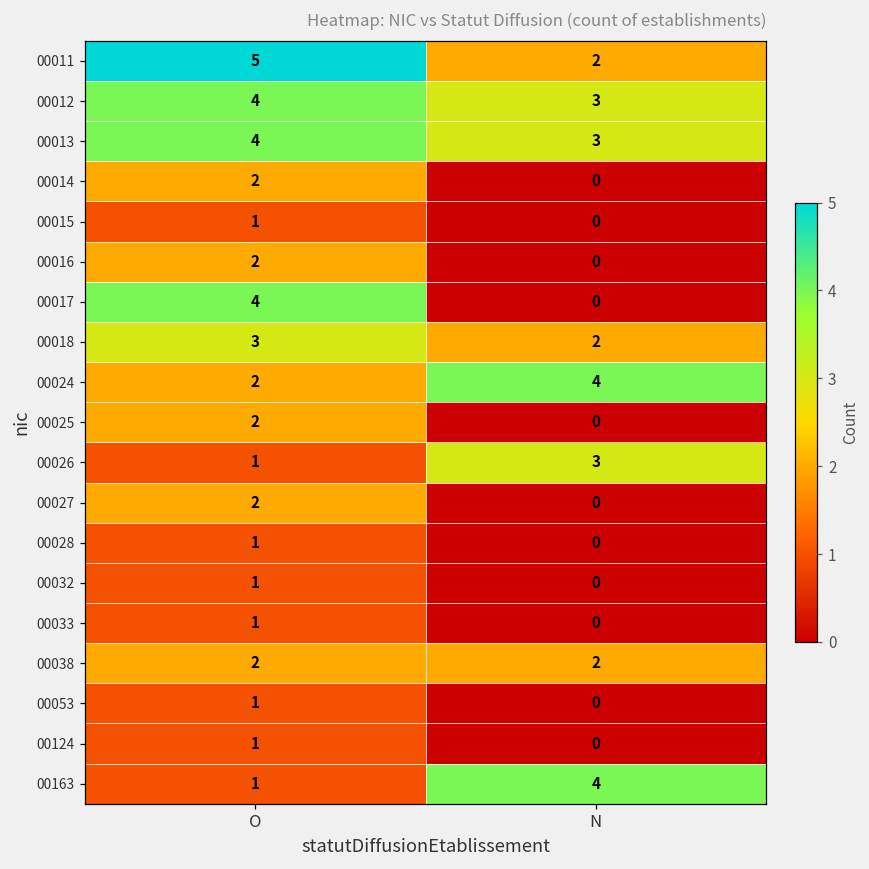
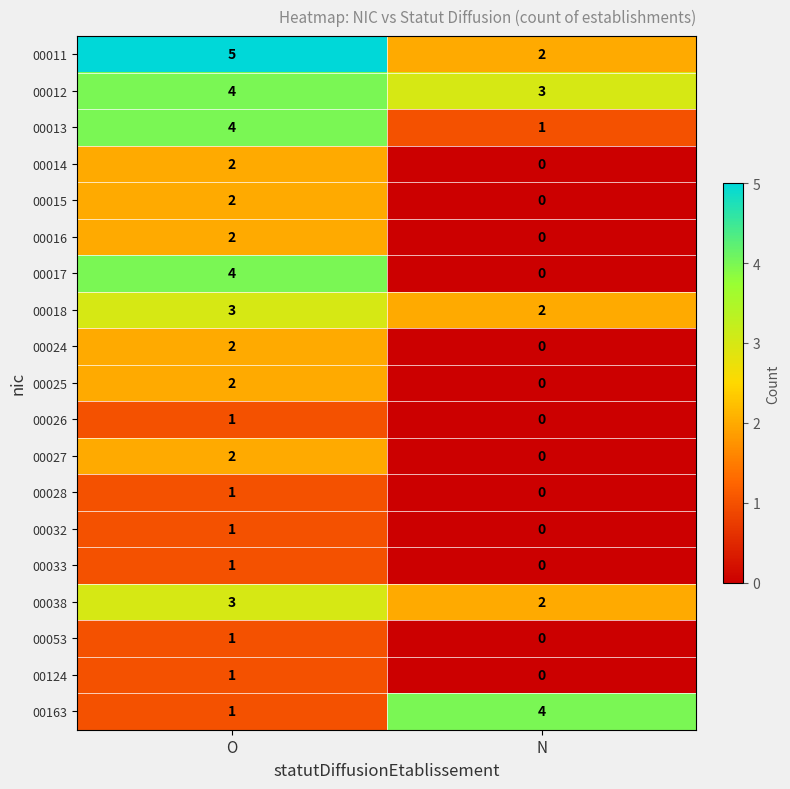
00013, N: 3 -> 1
00015, O: 1 -> 2
00024, N: 4 -> 0
00026, N: 3 -> 0
00038, O: 2 -> 3
